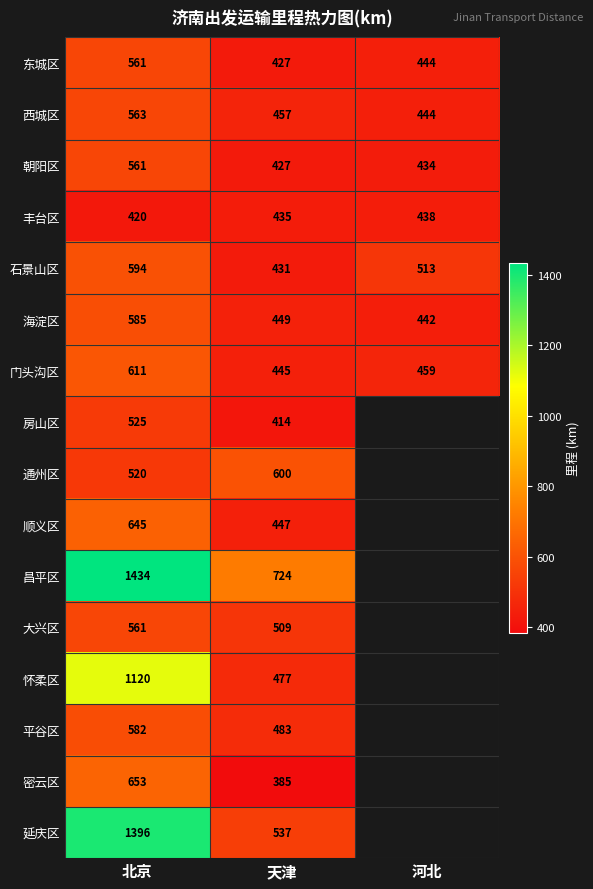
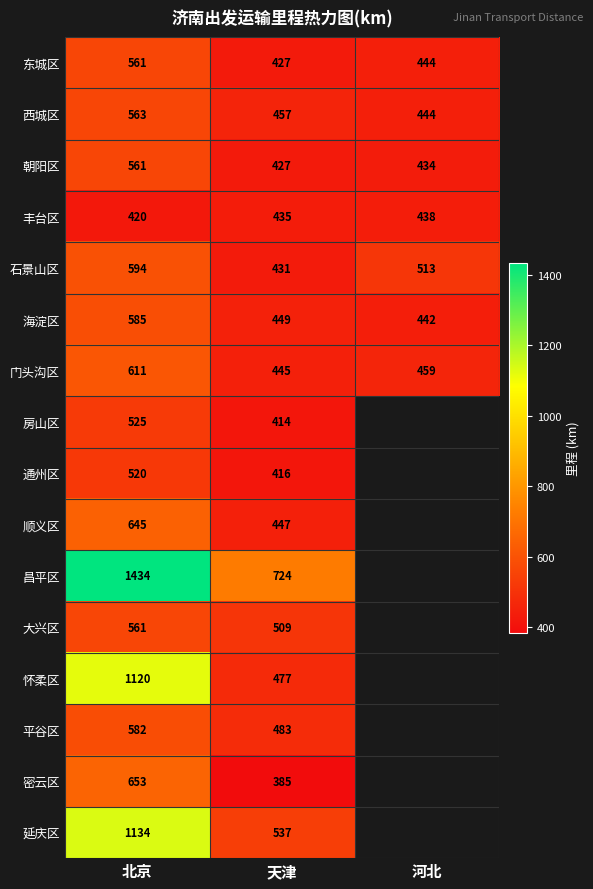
通州区, 天津: 600 -> 416
延庆区, 北京: 1396 -> 1134
